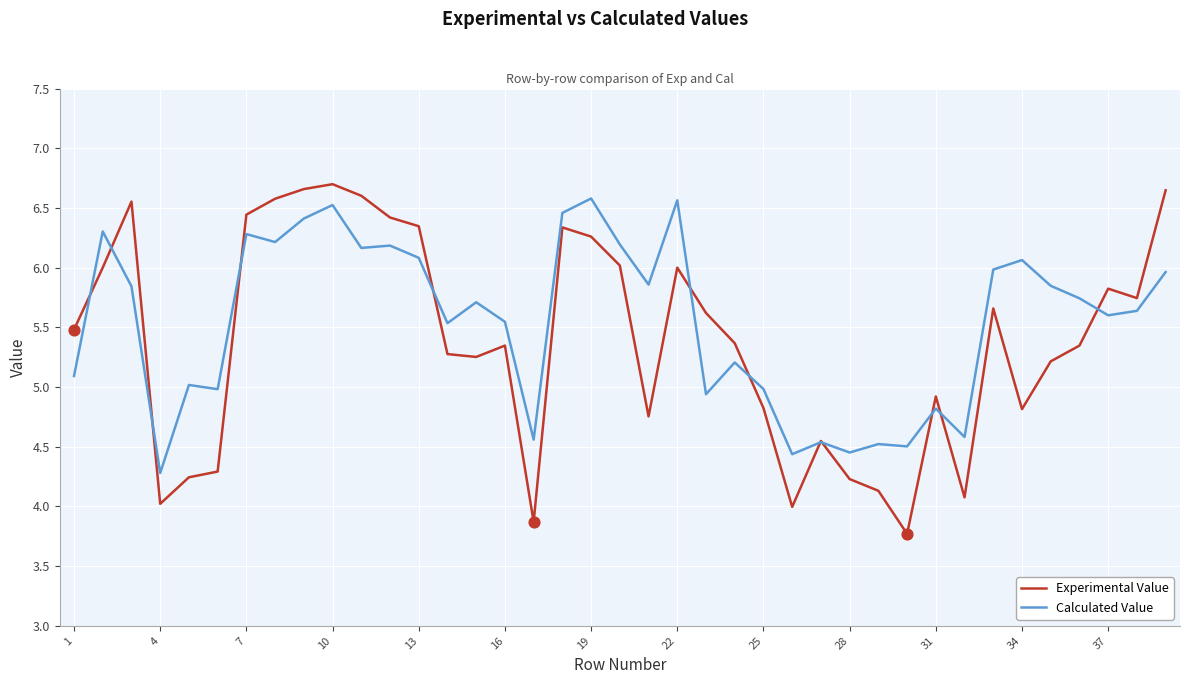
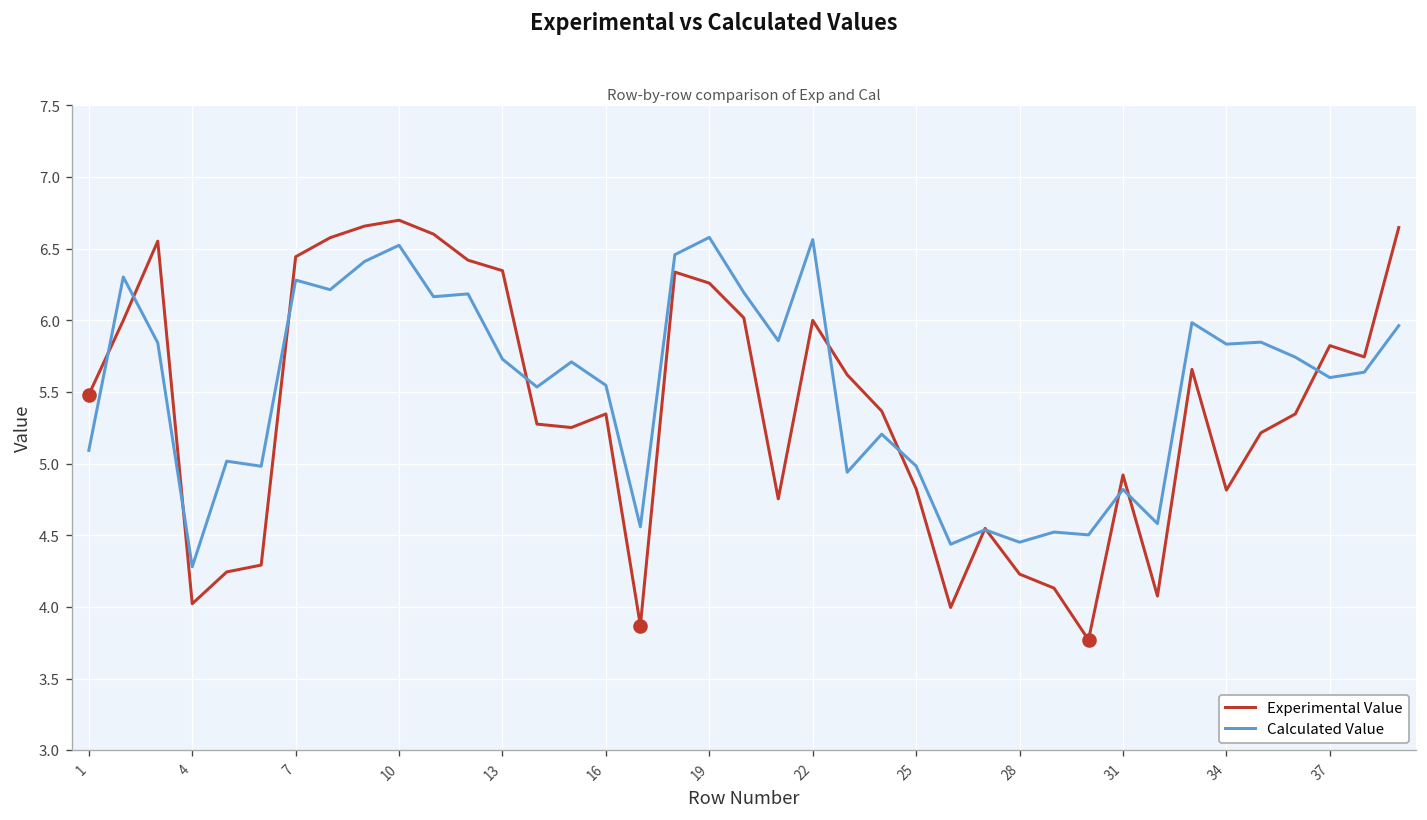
Calculated Value, 13: 6.08 -> 5.73
Calculated Value, 34: 6.06 -> 5.83
